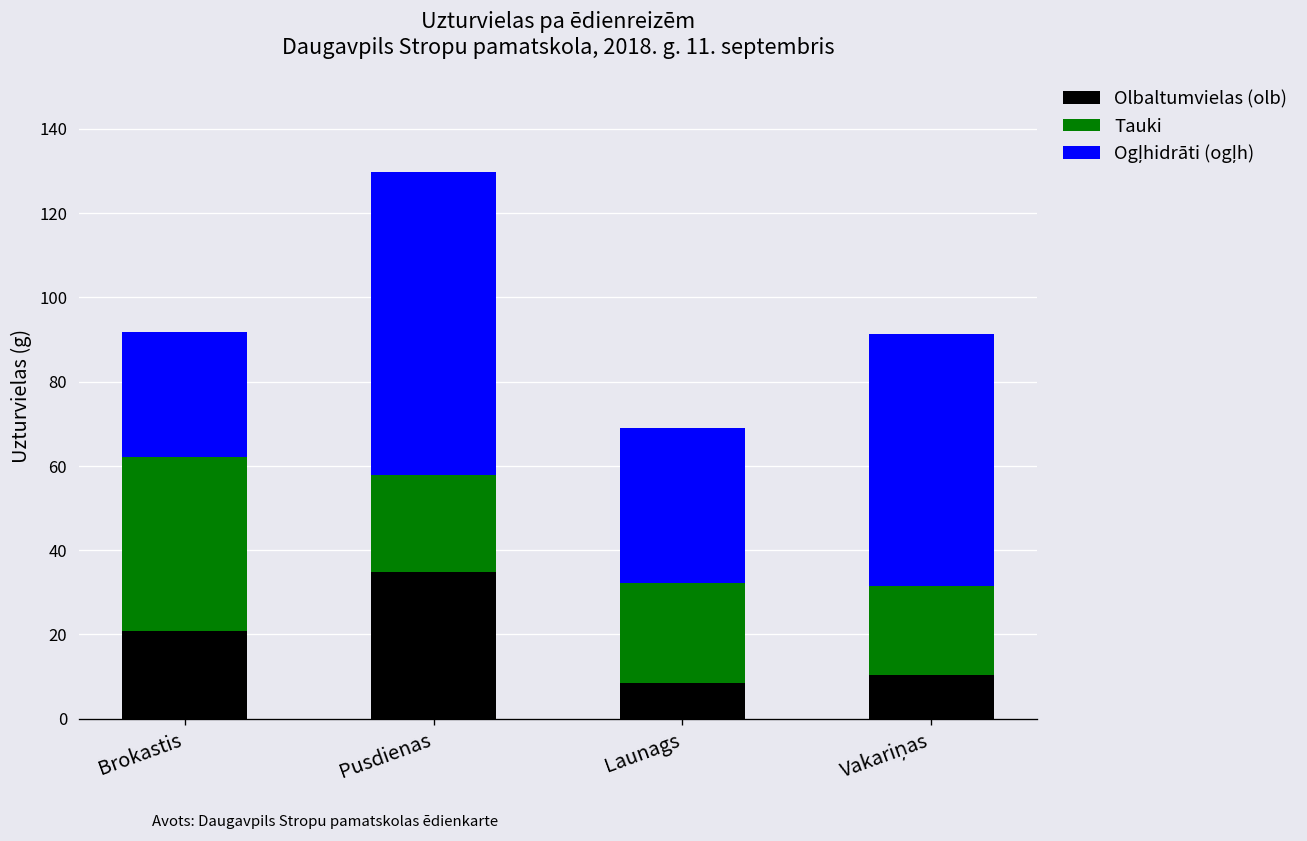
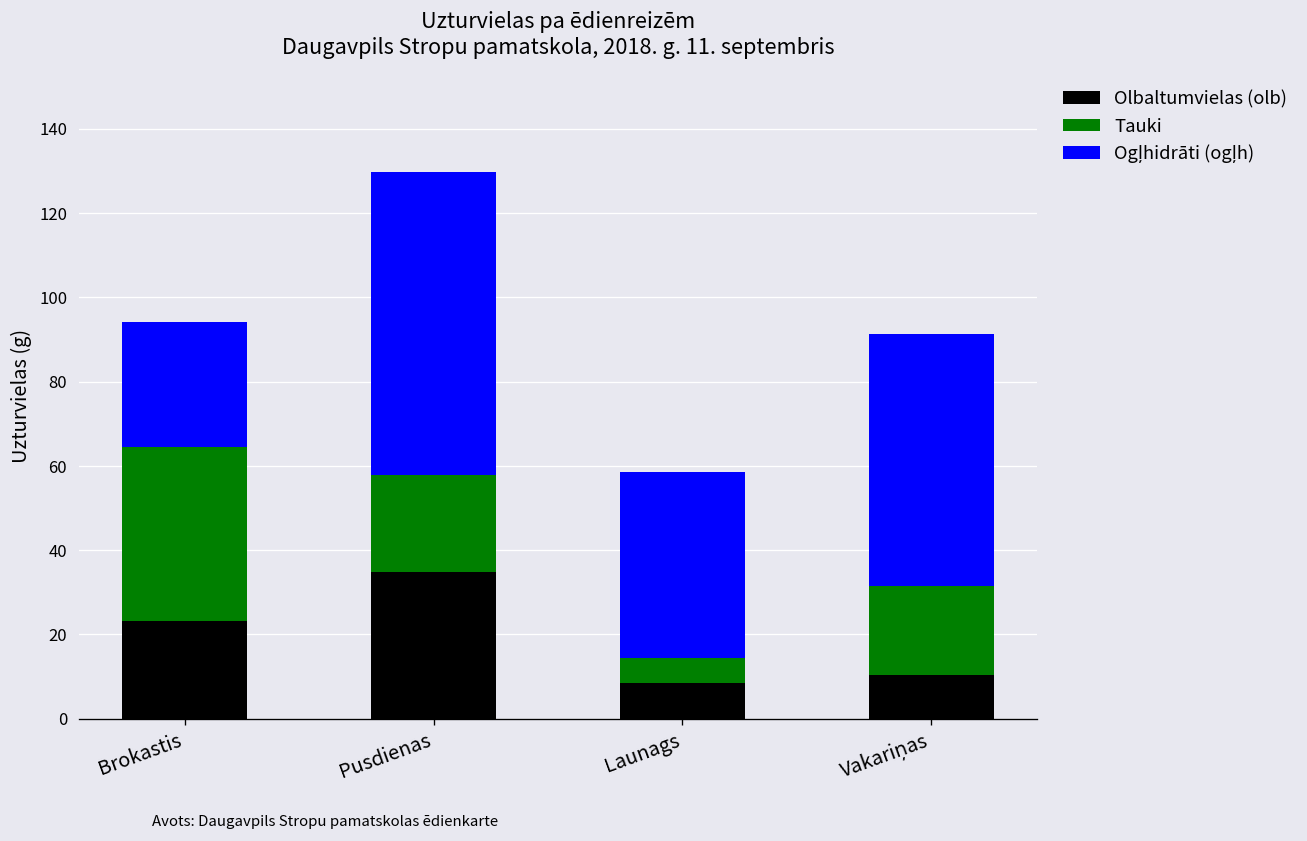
Olbaltumvielas (olb), Brokastis: 21 -> 23
Tauki, Launags: 24 -> 6
Ogļhidrāti (ogļh), Launags: 37 -> 44
